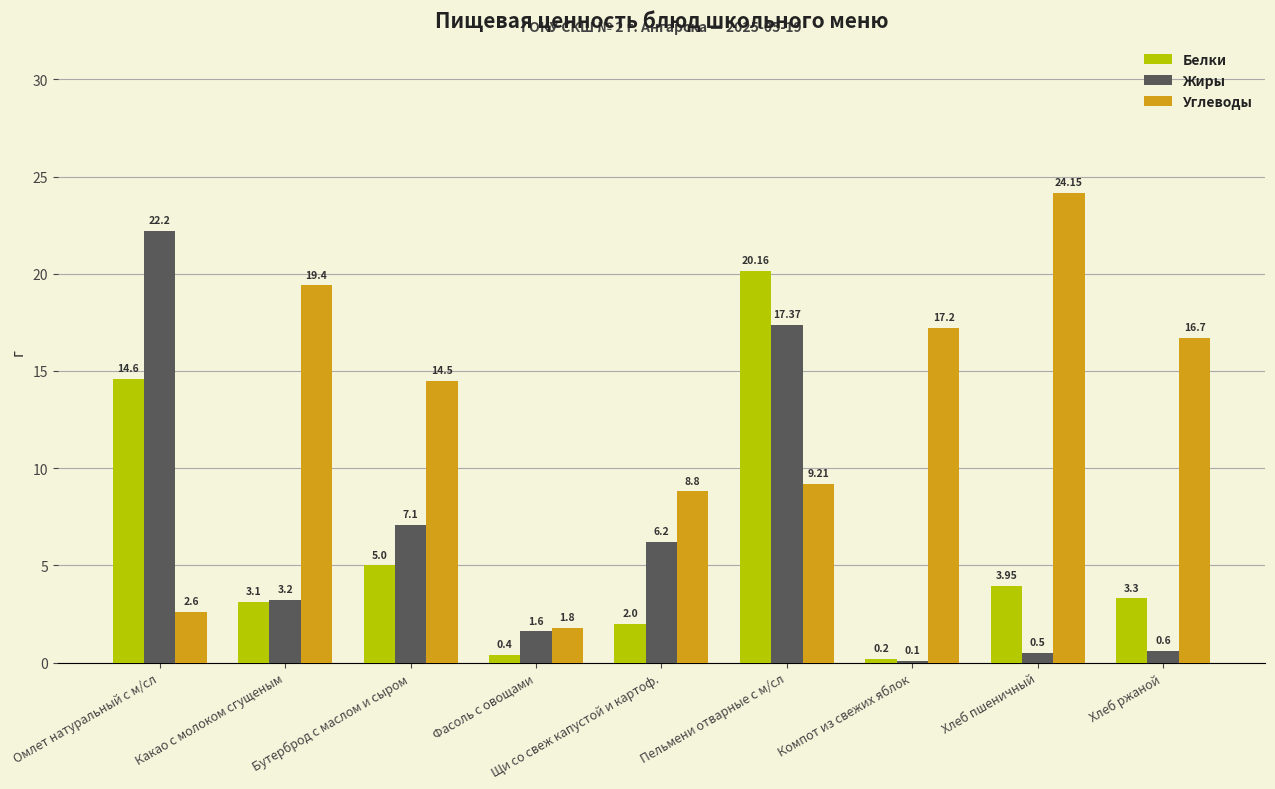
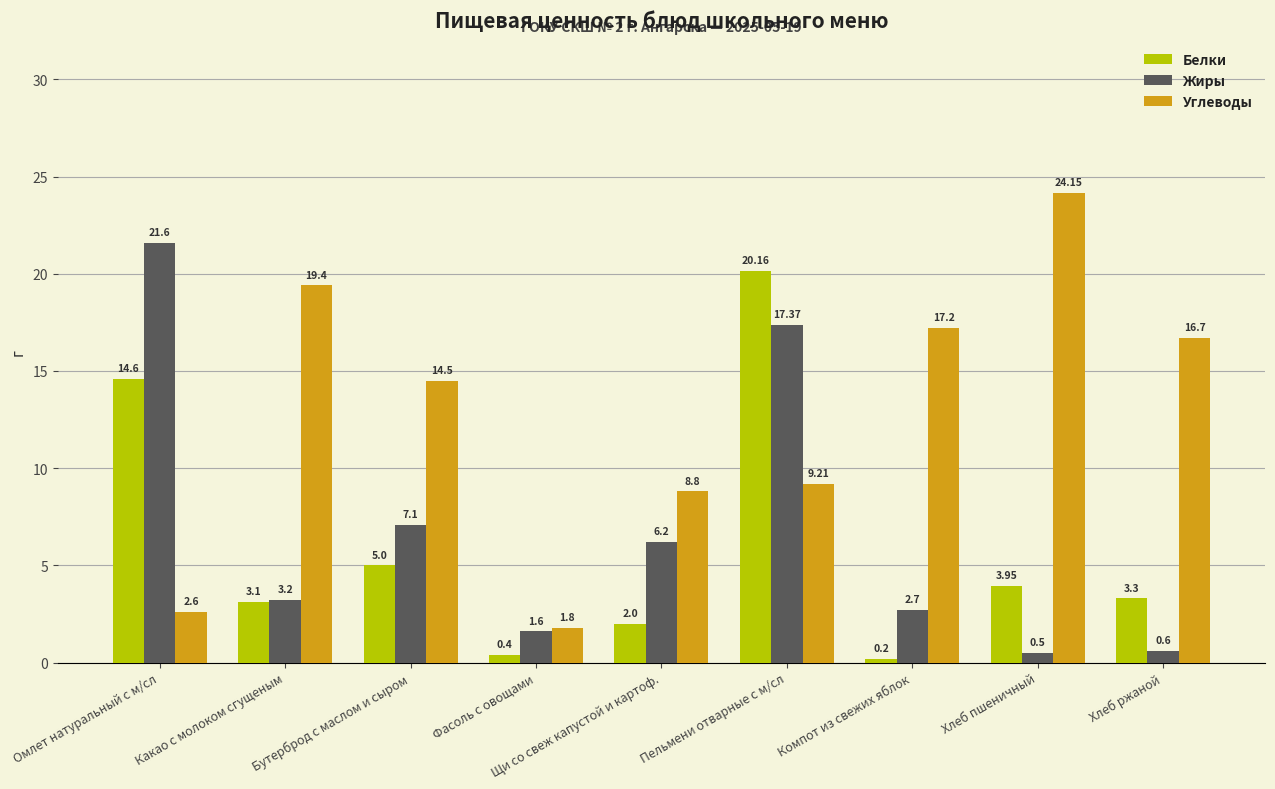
Жиры, Омлет натуральный с м/сл: 22.2 -> 21.6
Жиры, Компот из свежих яблок: 0.1 -> 2.7
